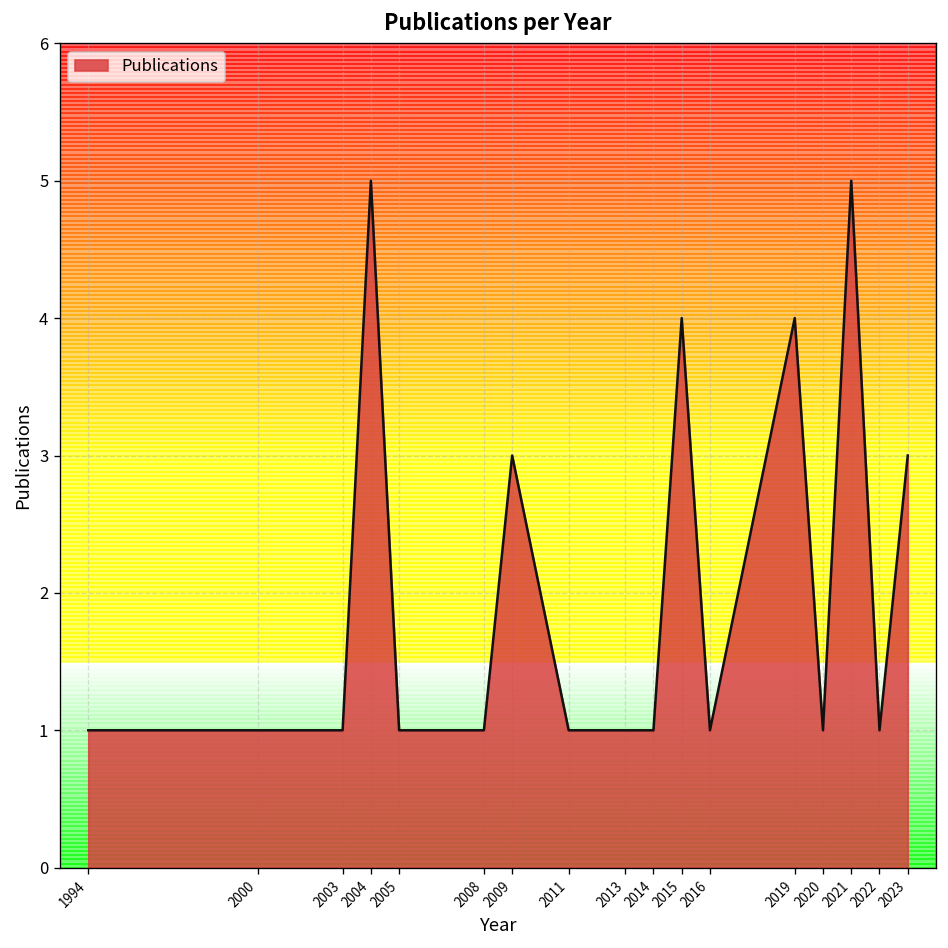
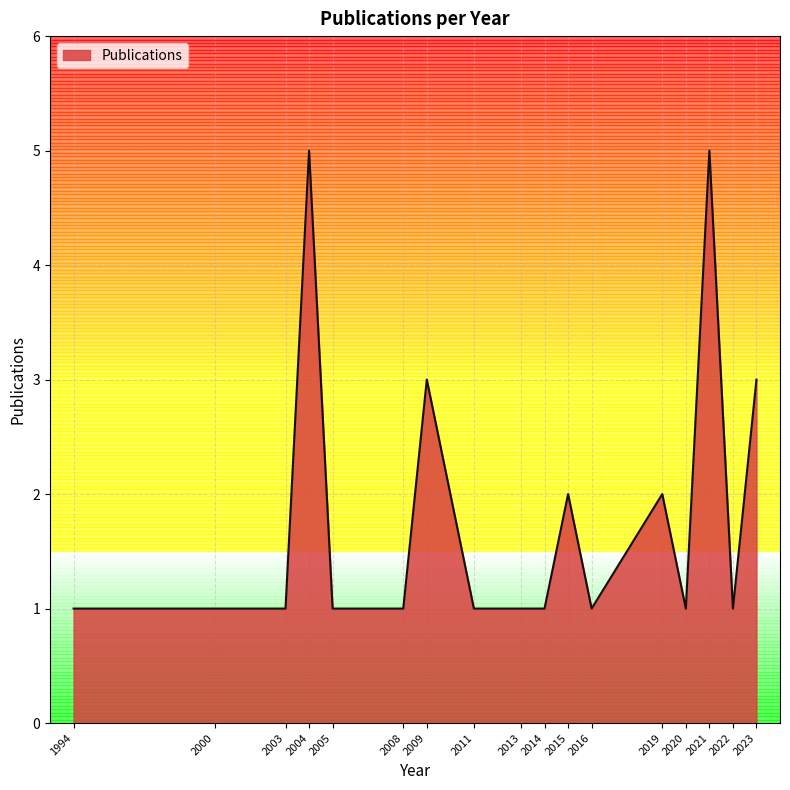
2015: 4 -> 2
2019: 4 -> 2
